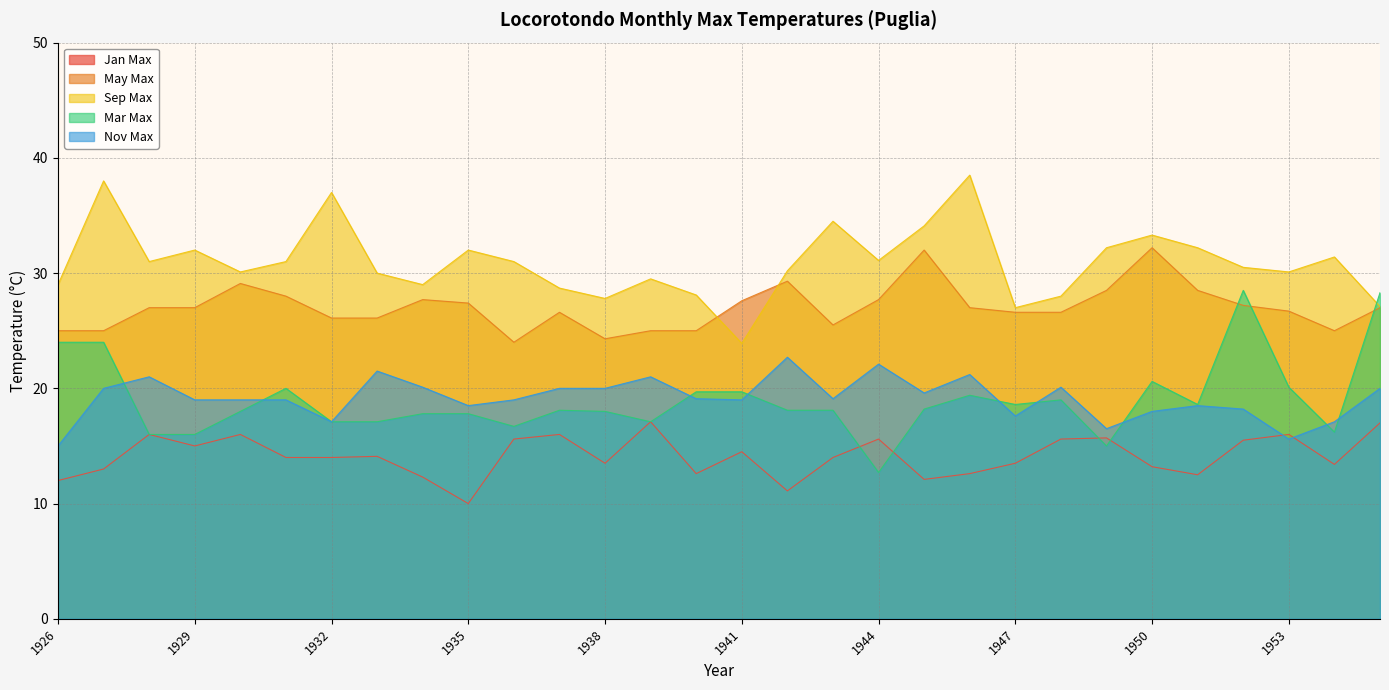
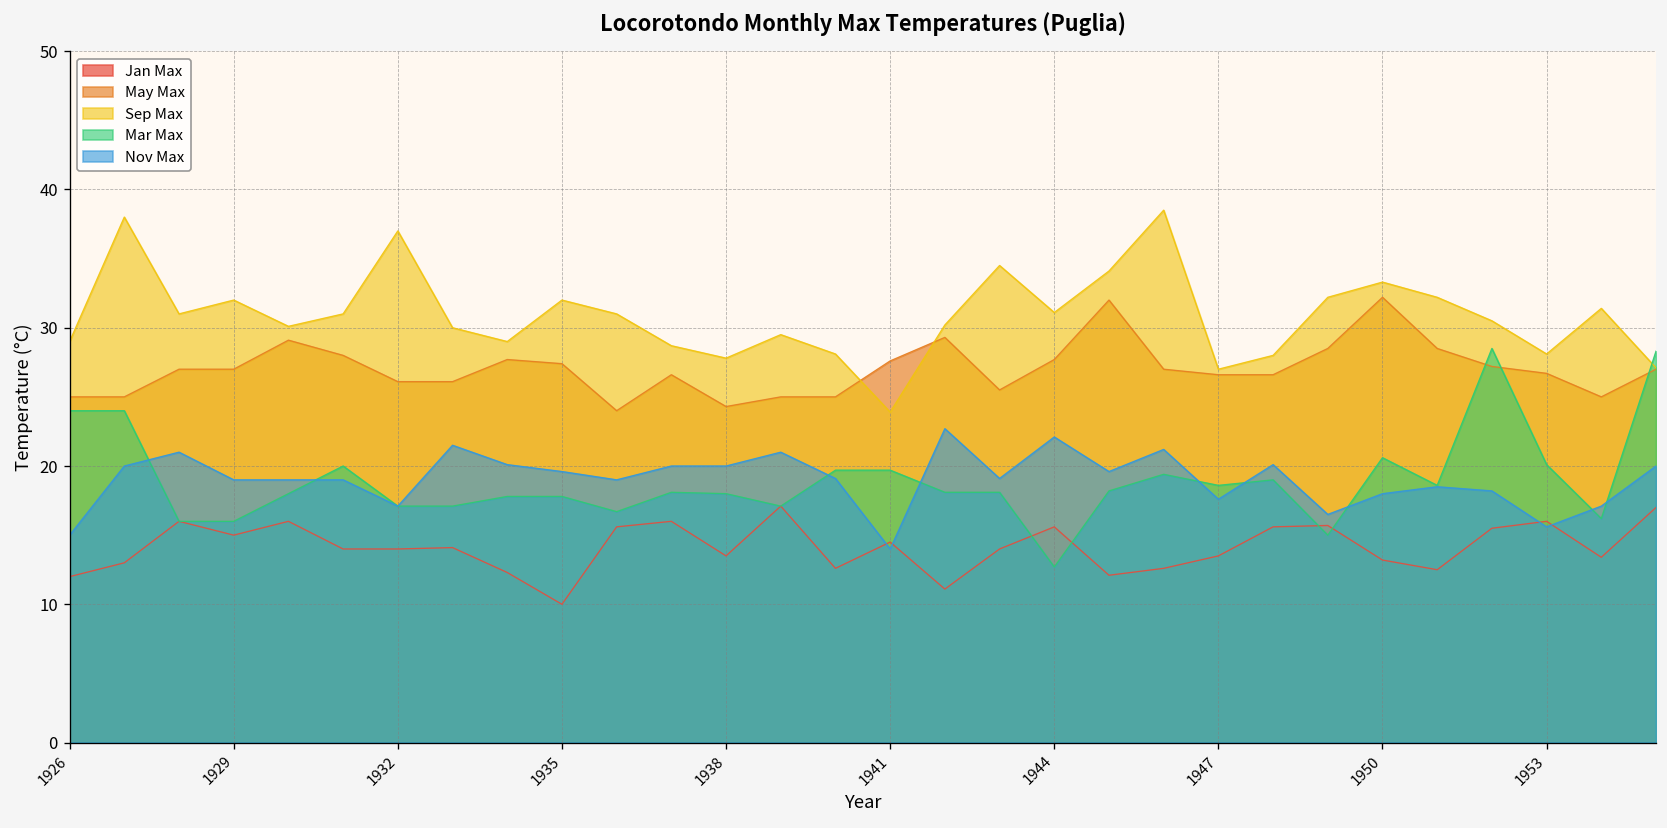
Nov Max, 1935: 18.5 -> 19.6
Nov Max, 1941: 19 -> 14
Sep Max, 1953: 30.1 -> 28.1
